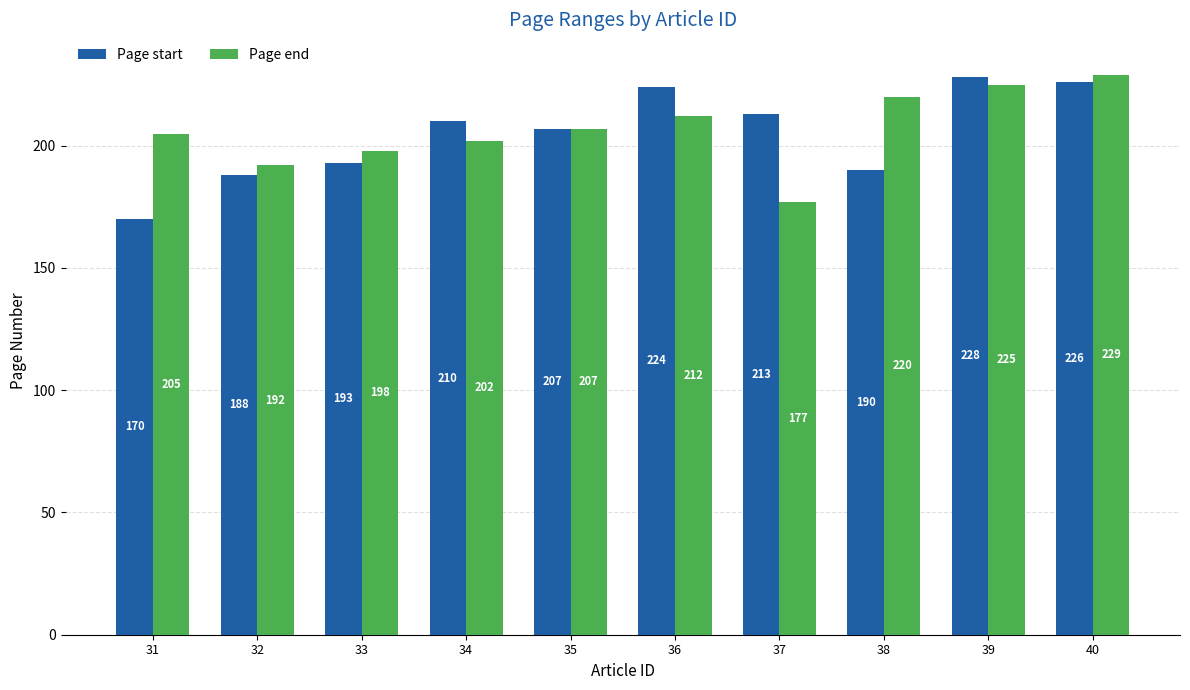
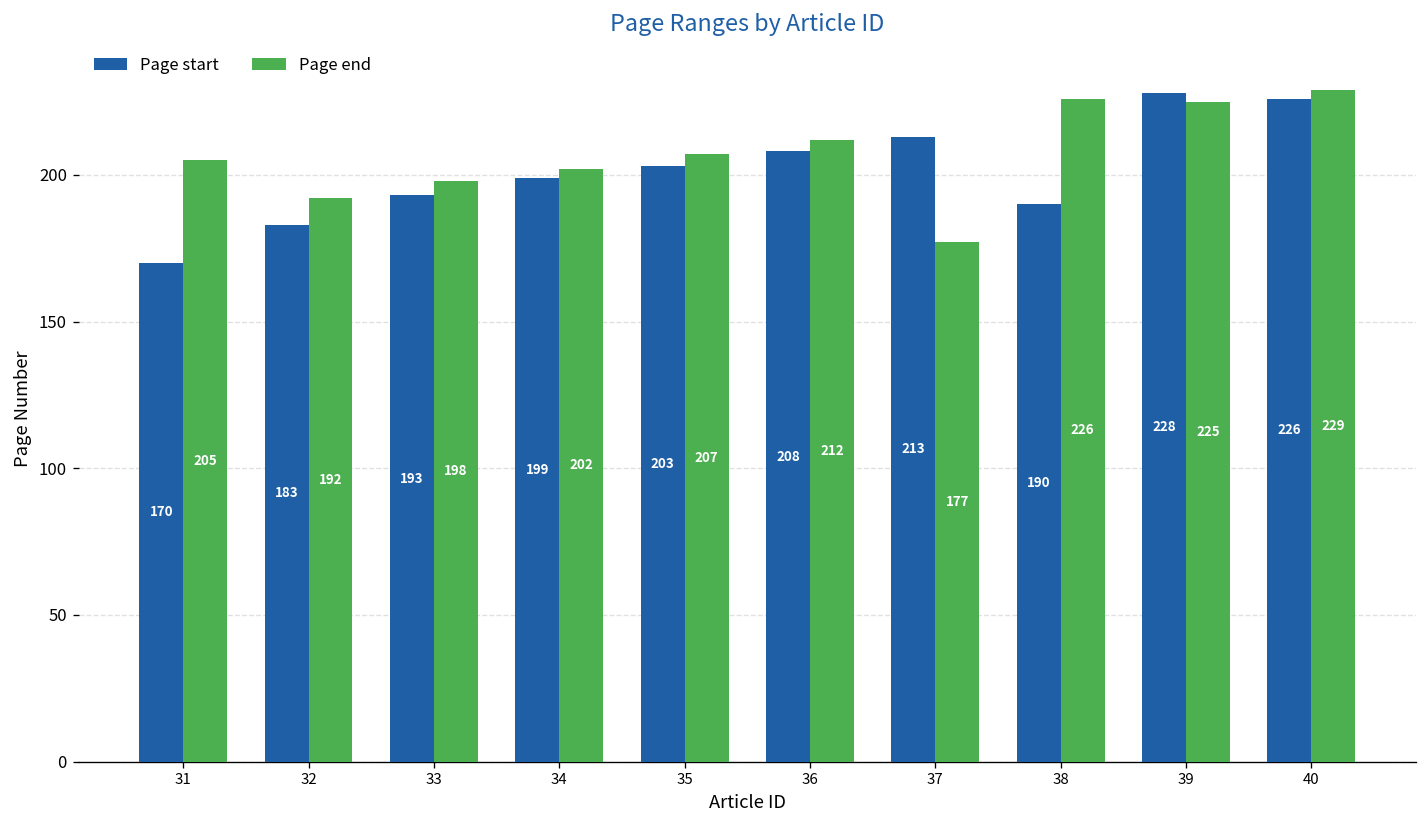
Page start, 32: 188 -> 183
Page start, 34: 210 -> 199
Page start, 35: 207 -> 203
Page start, 36: 224 -> 208
Page end, 38: 220 -> 226
